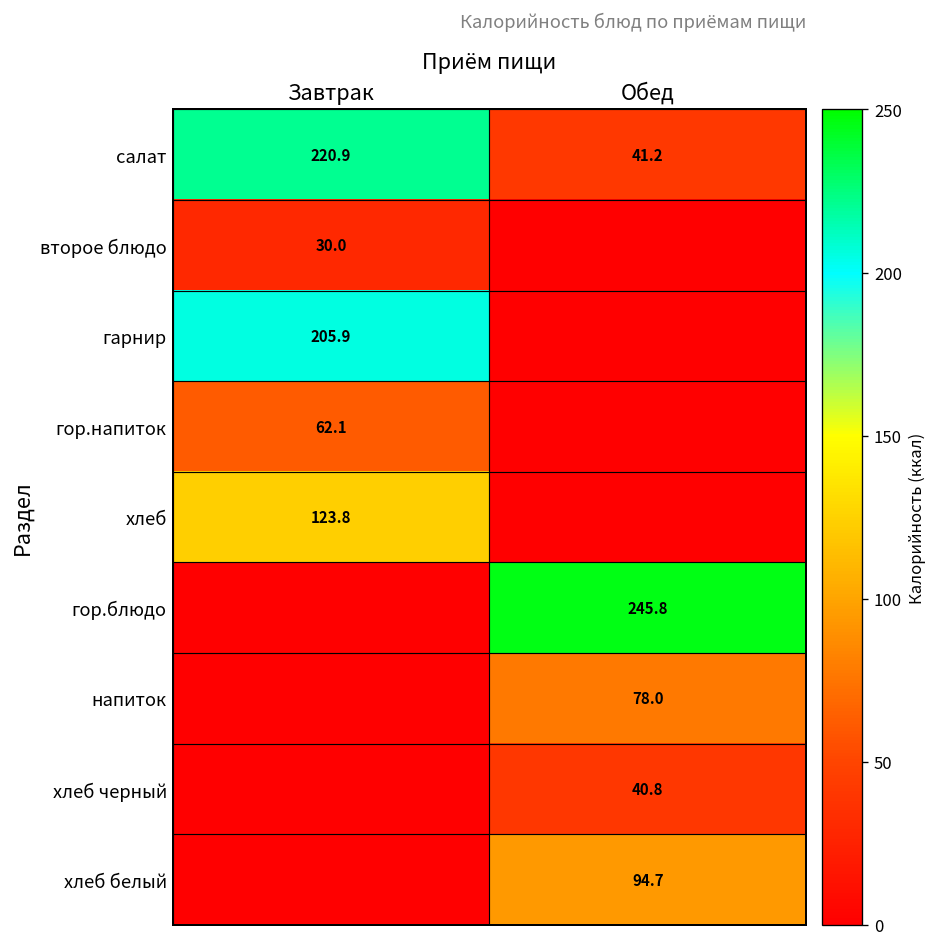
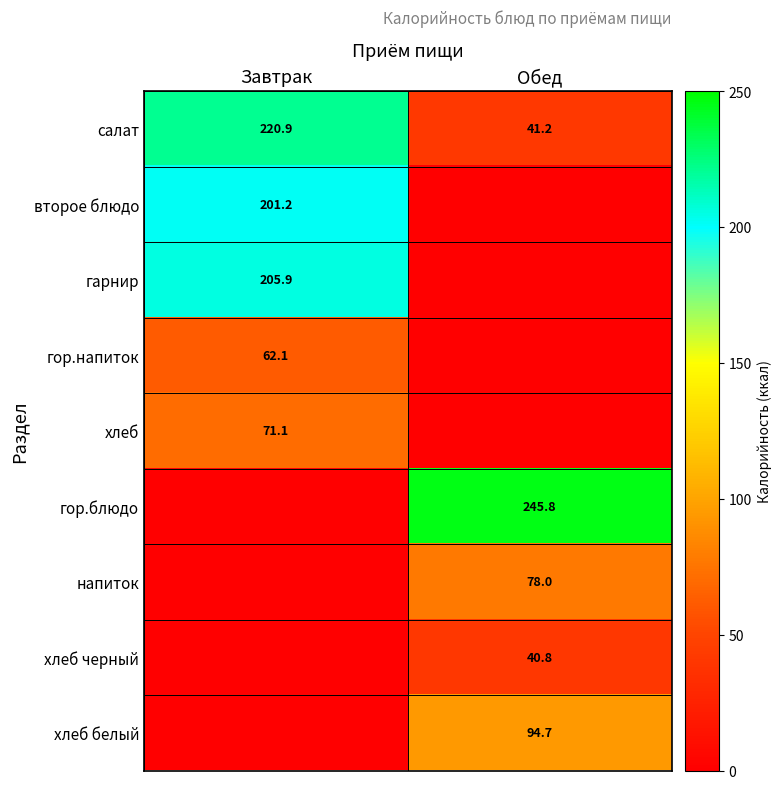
второе блюдо, Завтрак: 30.0 -> 201.2
хлеб, Завтрак: 123.8 -> 71.1
